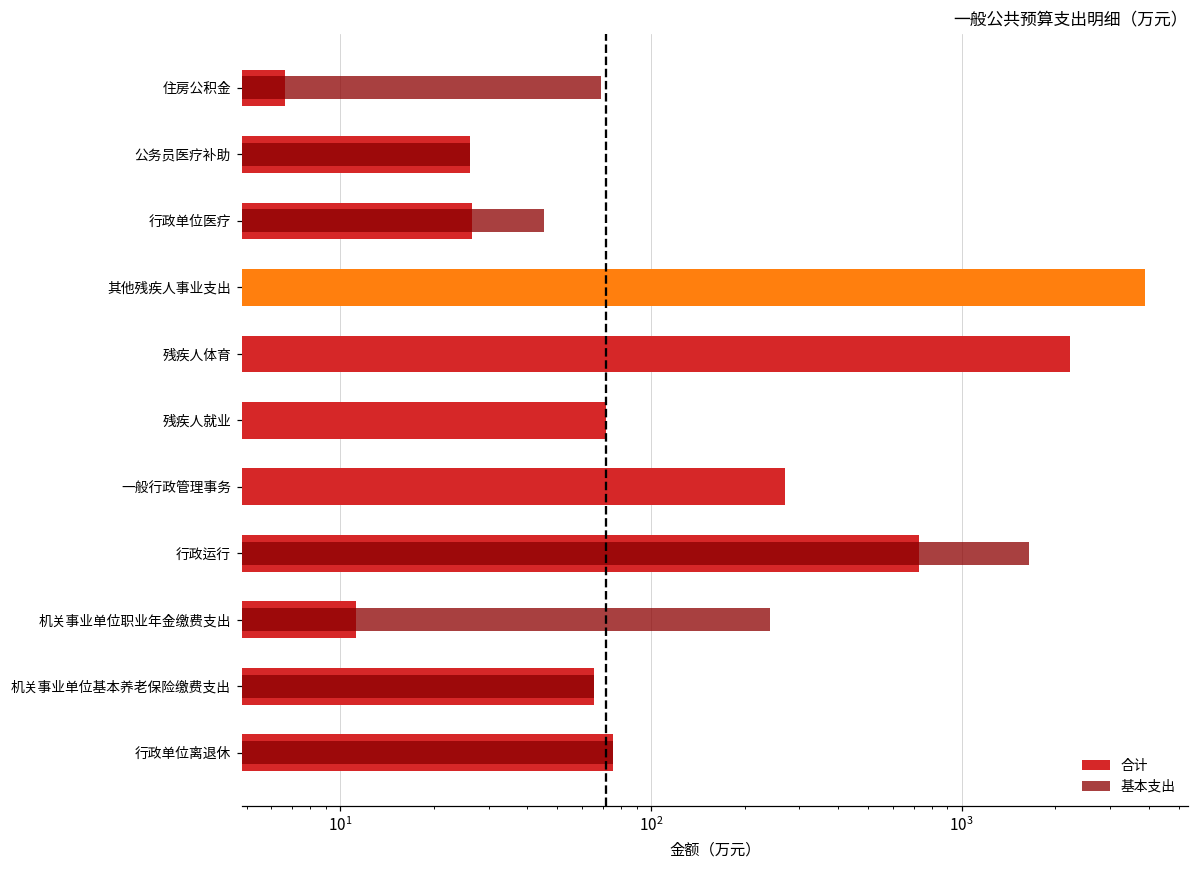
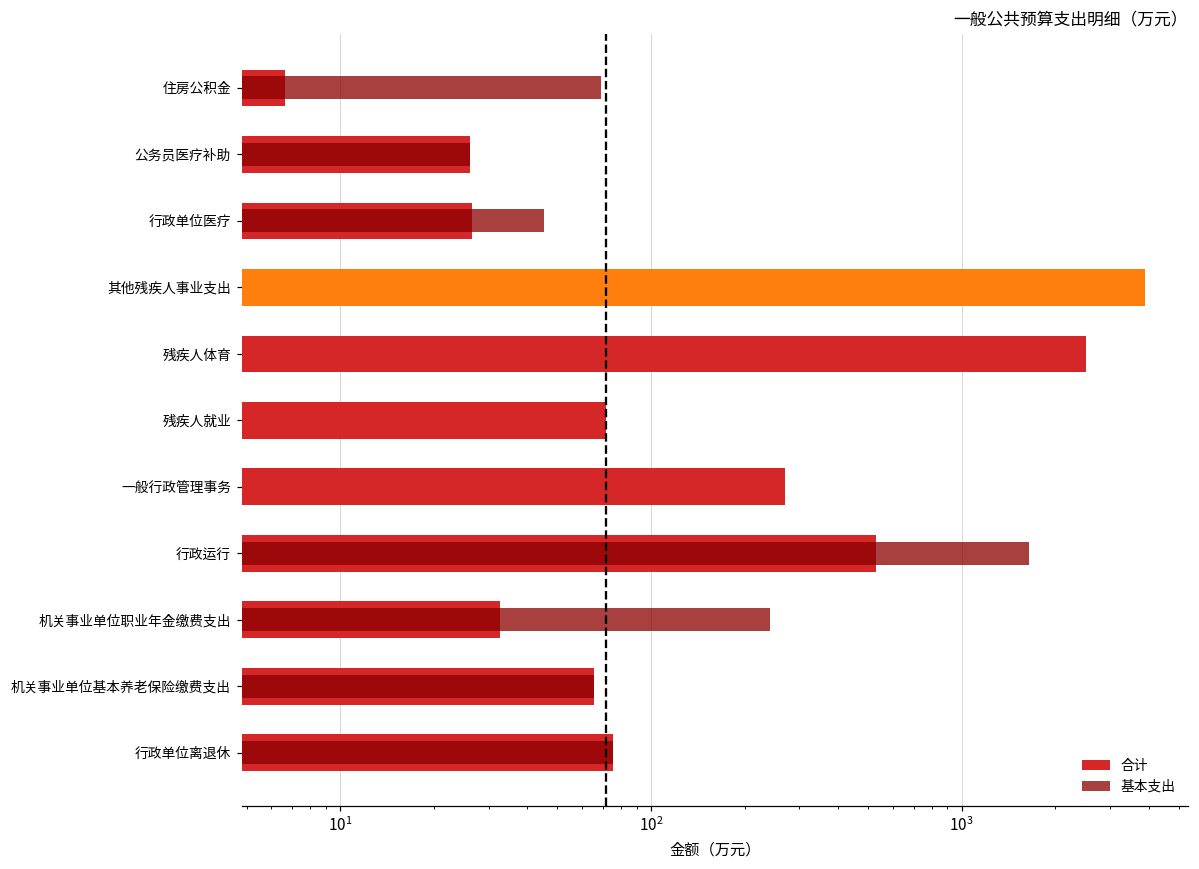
合计, 残疾人体育: 2200 -> 2500
合计, 行政运行: 730 -> 530
合计, 机关事业单位职业年金缴费支出: 11.2 -> 33
